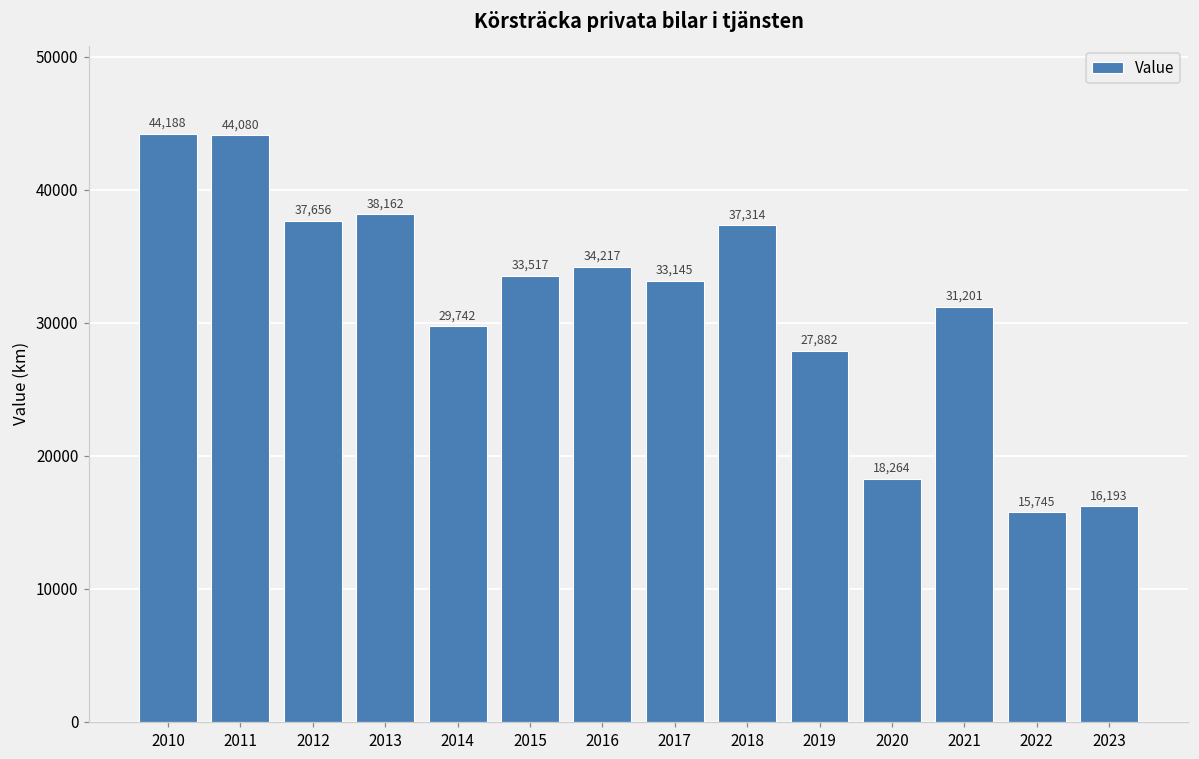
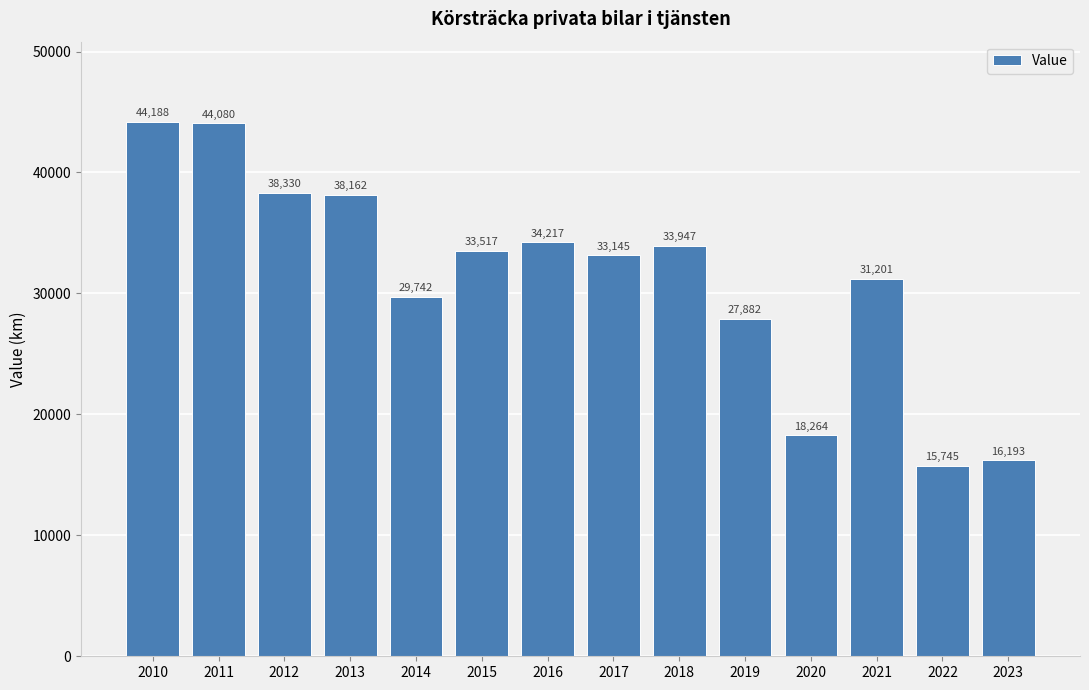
2012: 37,656 -> 38,330
2018: 37,314 -> 33,947
